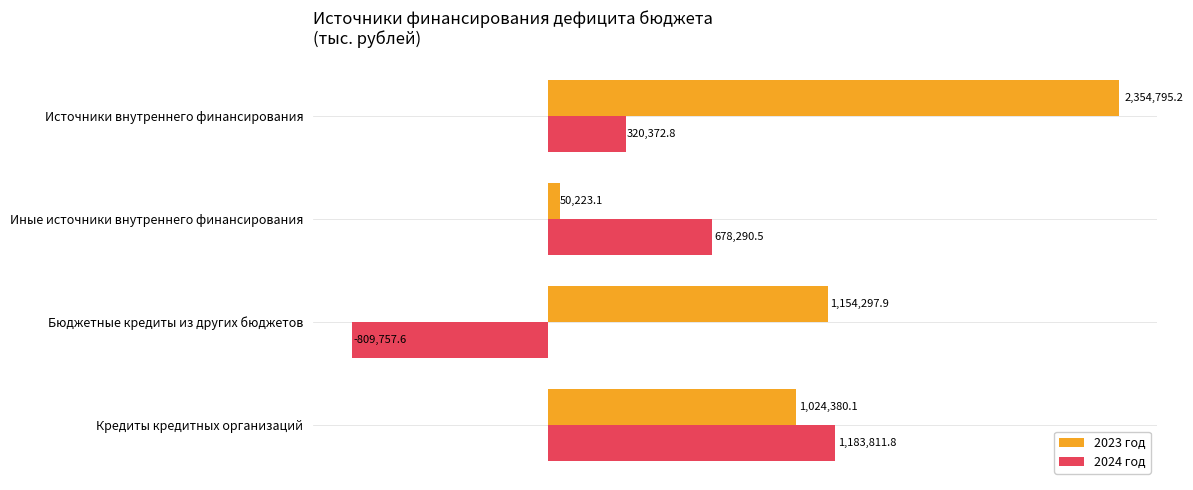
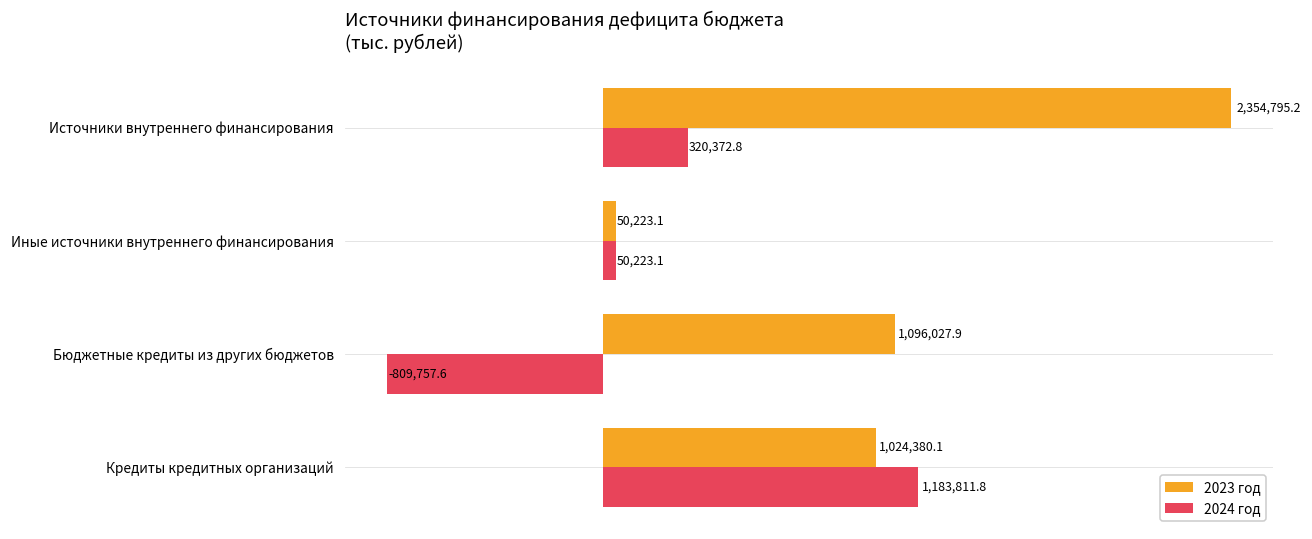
2024 год, Иные источники внутреннего финансирования: 678,290.5 -> 50,223.1
2023 год, Бюджетные кредиты из других бюджетов: 1,154,297.9 -> 1,096,027.9
